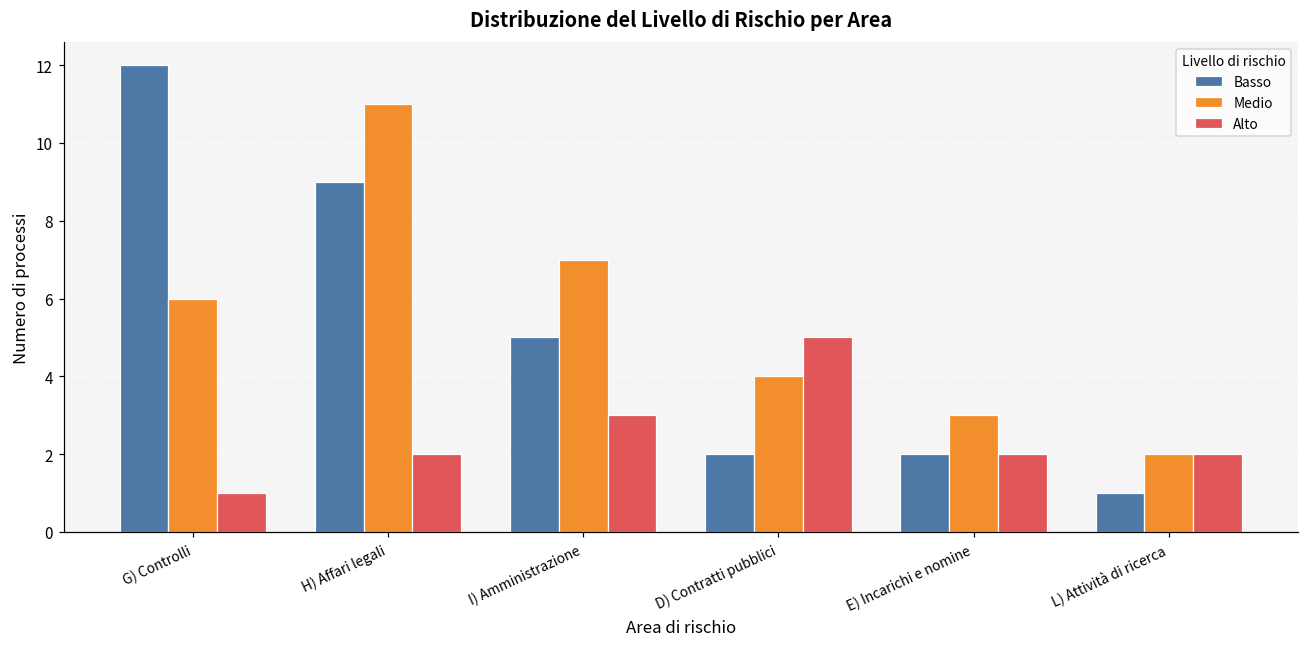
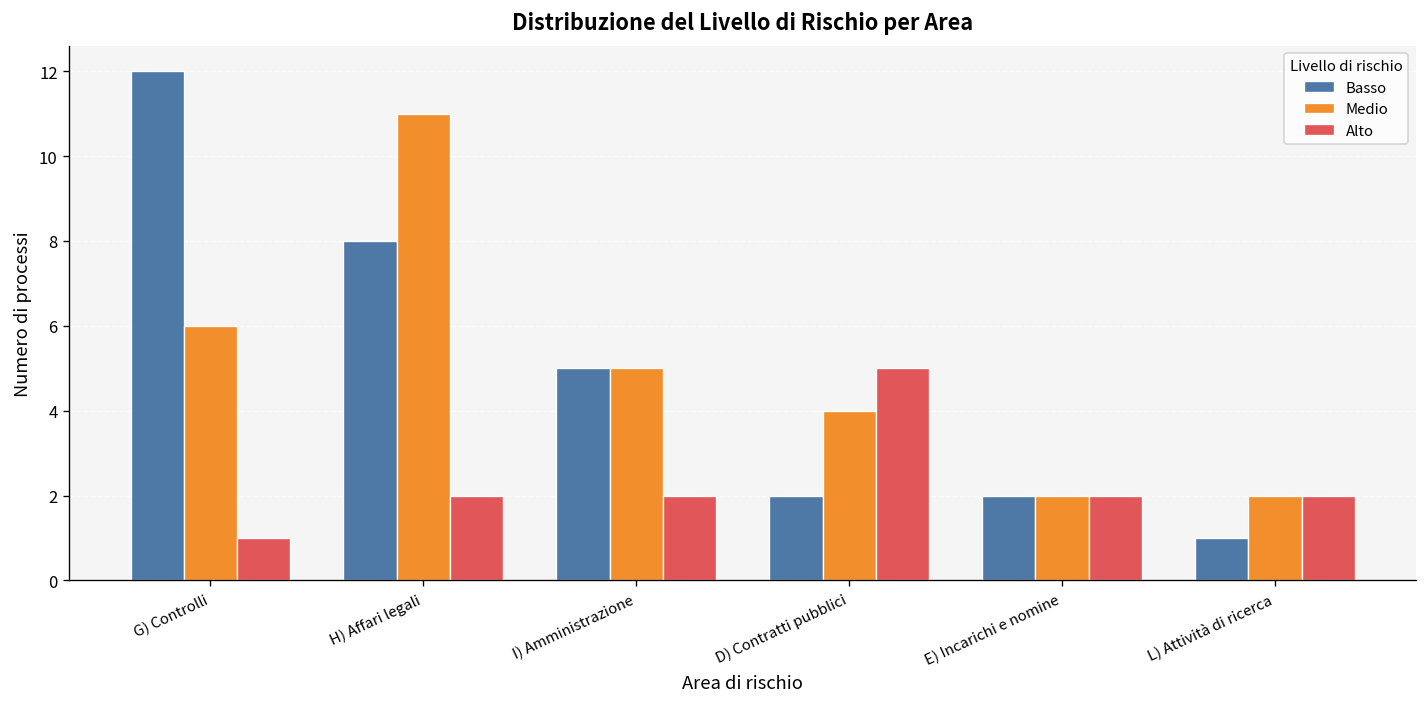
Basso, H) Affari legali: 9 -> 8
Medio, I) Amministrazione: 7 -> 5
Alto, I) Amministrazione: 3 -> 2
Medio, E) Incarichi e nomine: 3 -> 2
